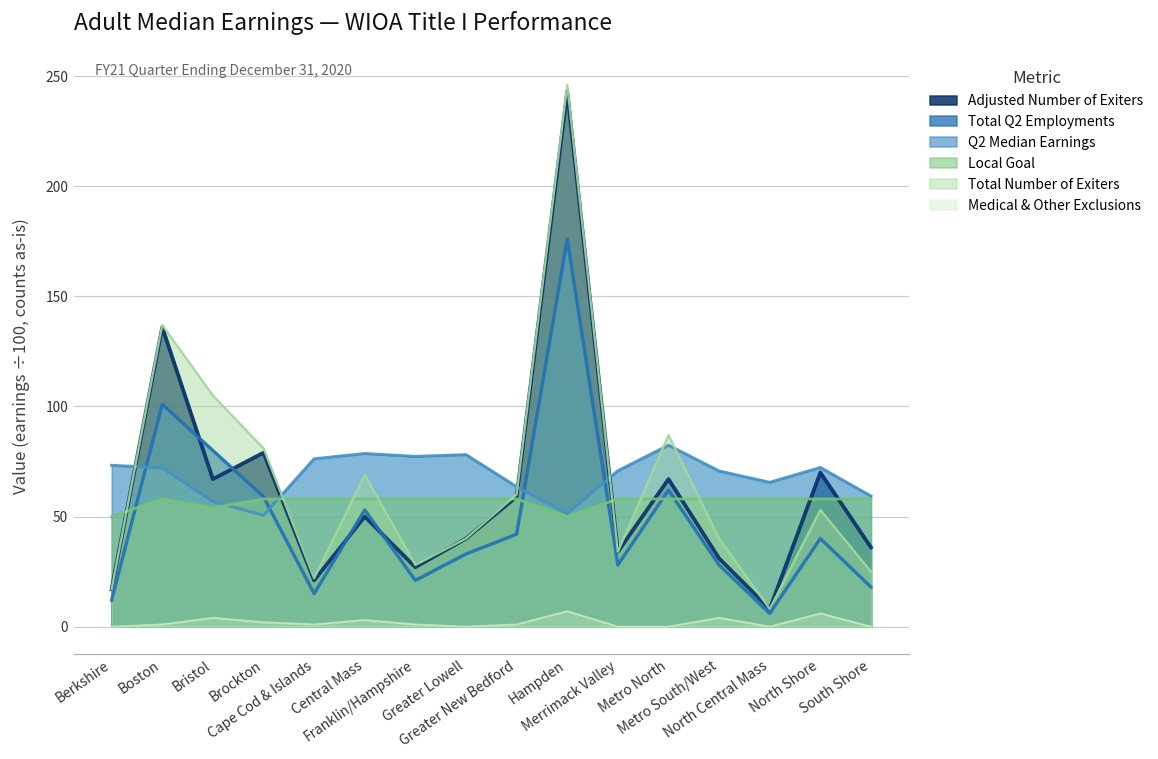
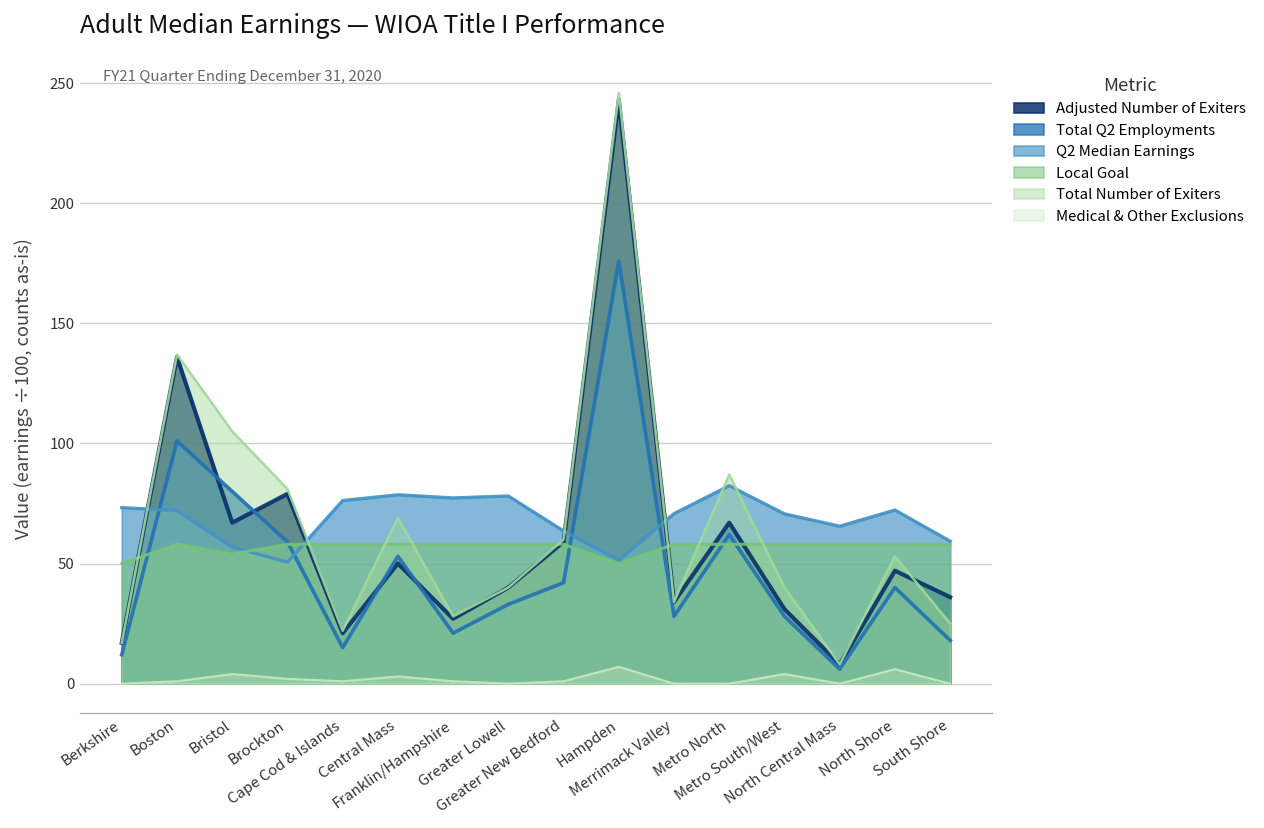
Adjusted Number of Exiters, North Shore: 70 -> 47
